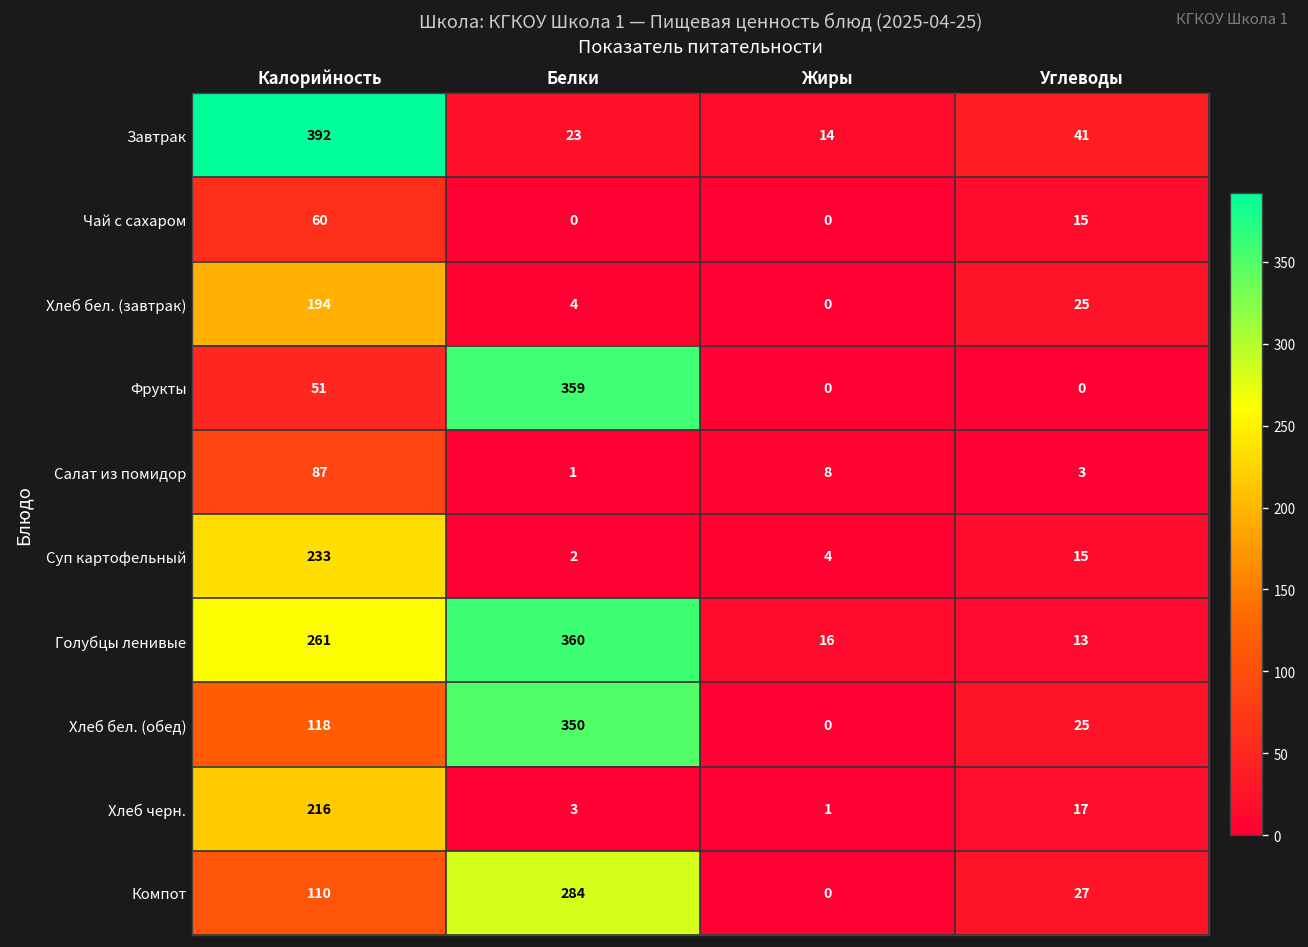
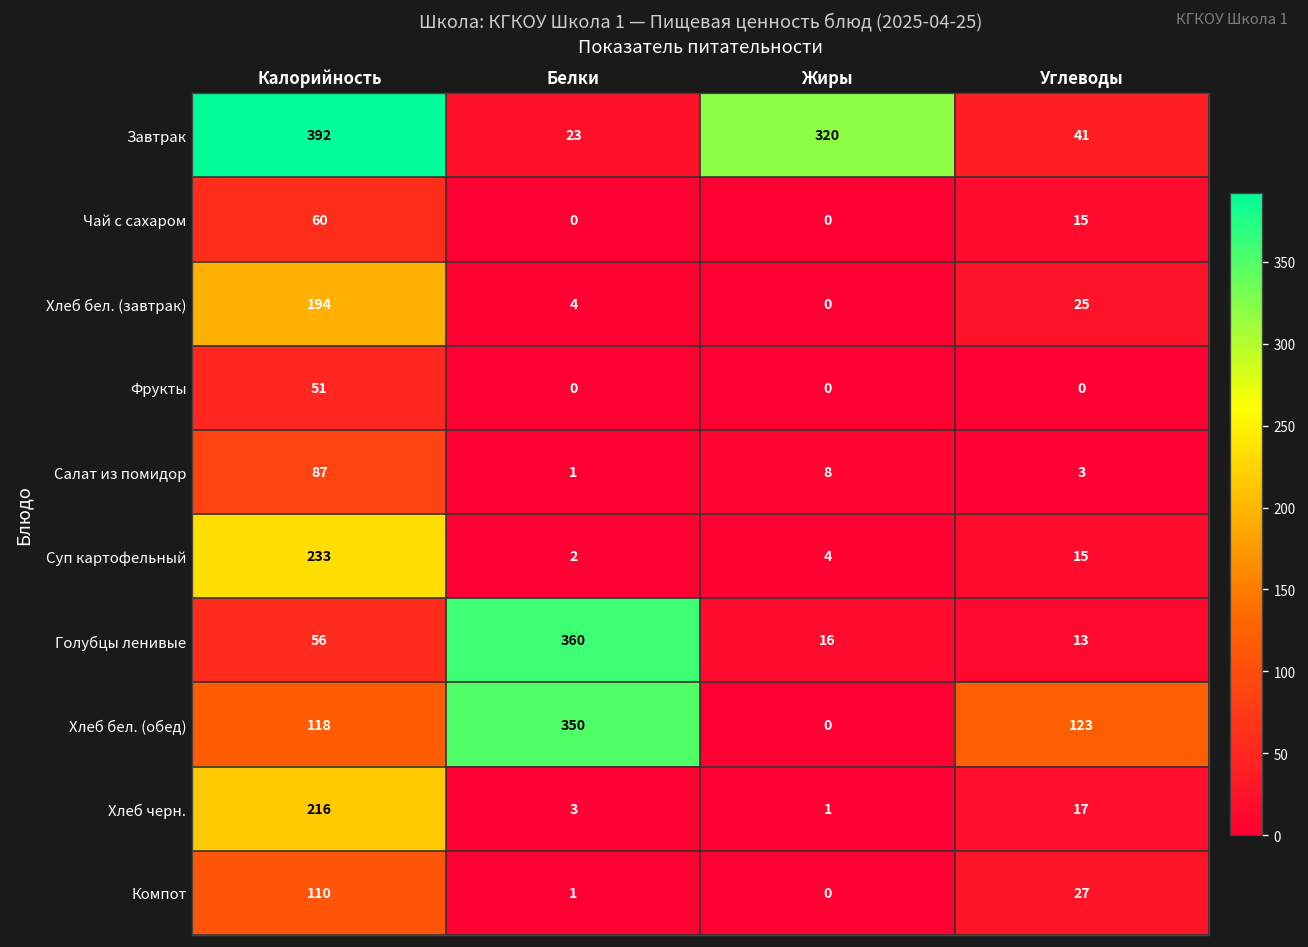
Завтрак, Жиры: 14 -> 320
Фрукты, Белки: 359 -> 0
Голубцы ленивые, Калорийность: 261 -> 56
Хлеб бел. (обед), Углеводы: 25 -> 123
Компот, Белки: 284 -> 1
